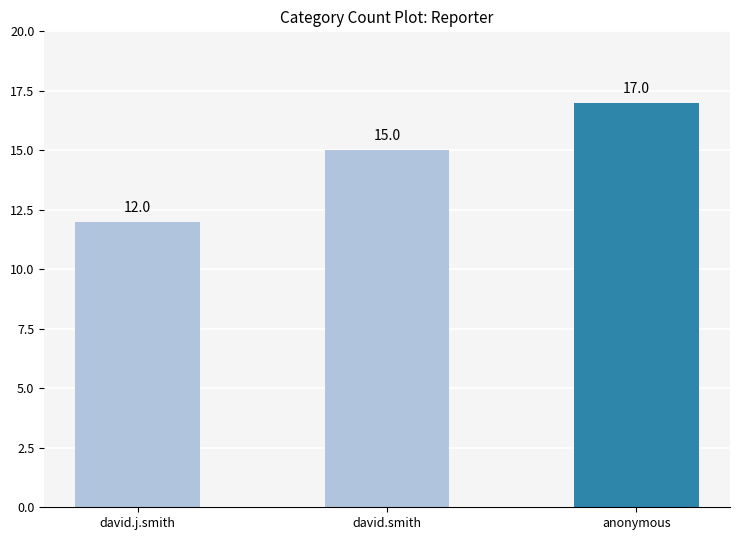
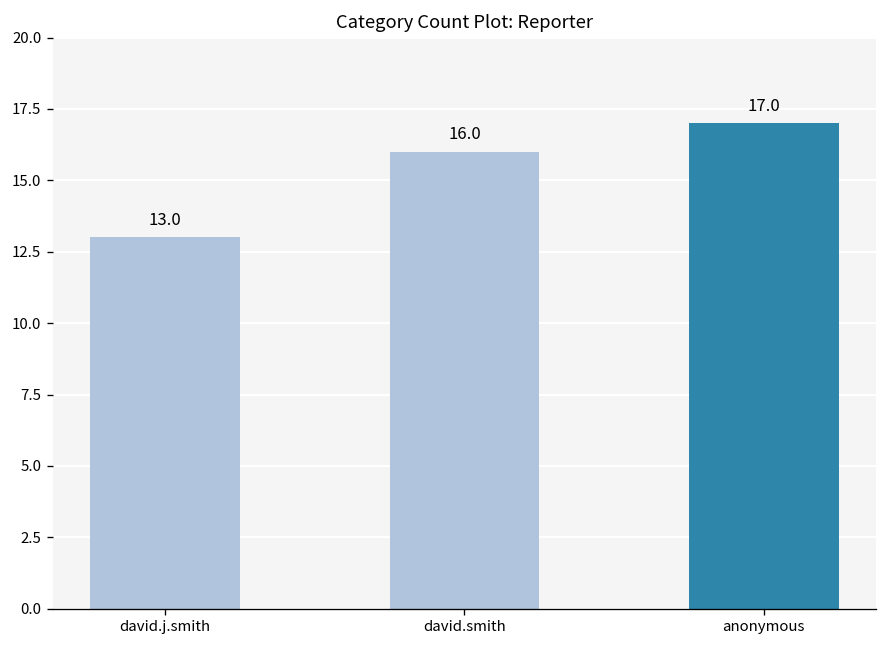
david.j.smith: 12.0 -> 13.0
david.smith: 15.0 -> 16.0
